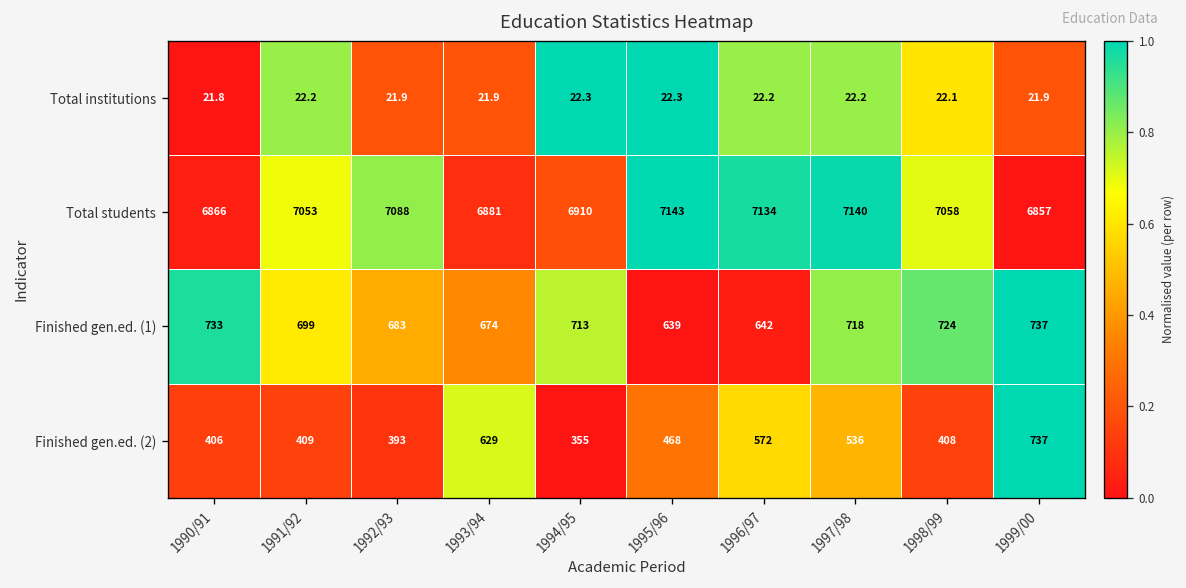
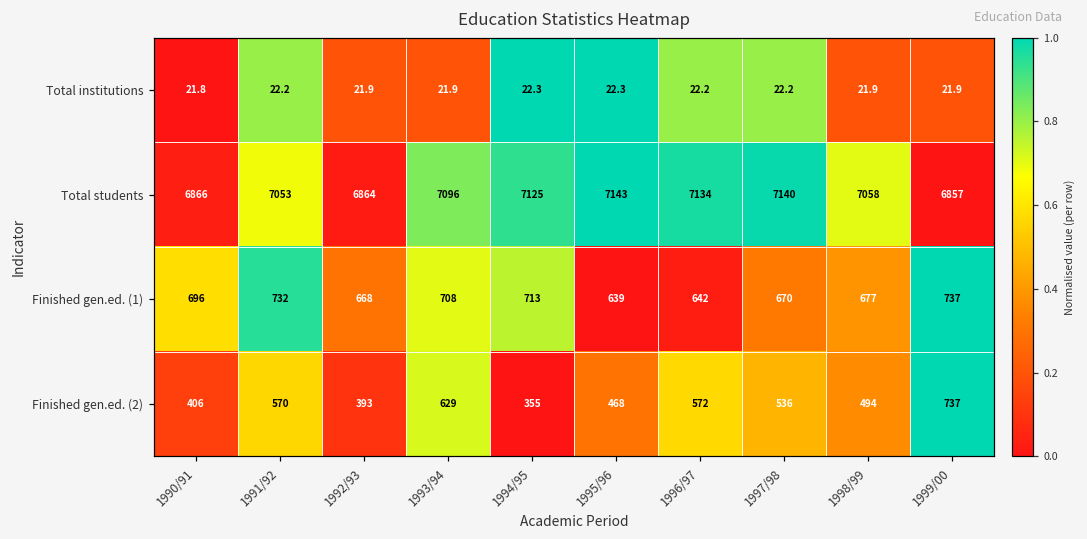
Total institutions, 1998/99: 22.1 -> 21.9
Total students, 1992/93: 7088 -> 6864
Total students, 1993/94: 6881 -> 7096
Total students, 1994/95: 6910 -> 7125
Finished gen.ed. (1), 1990/91: 733 -> 696
Finished gen.ed. (1), 1991/92: 699 -> 732
Finished gen.ed. (1), 1992/93: 683 -> 668
Finished gen.ed. (1), 1993/94: 674 -> 708
Finished gen.ed. (1), 1997/98: 718 -> 670
Finished gen.ed. (1), 1998/99: 724 -> 677
Finished gen.ed. (2), 1991/92: 409 -> 570
Finished gen.ed. (2), 1998/99: 408 -> 494
